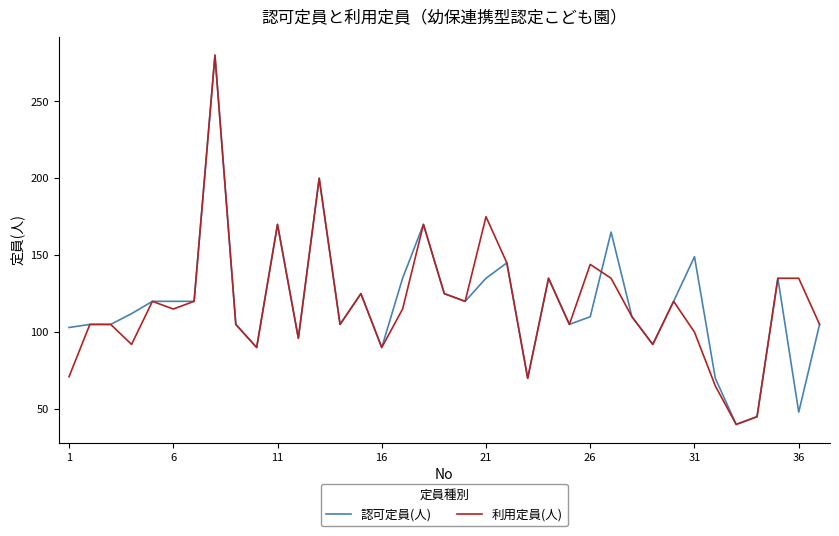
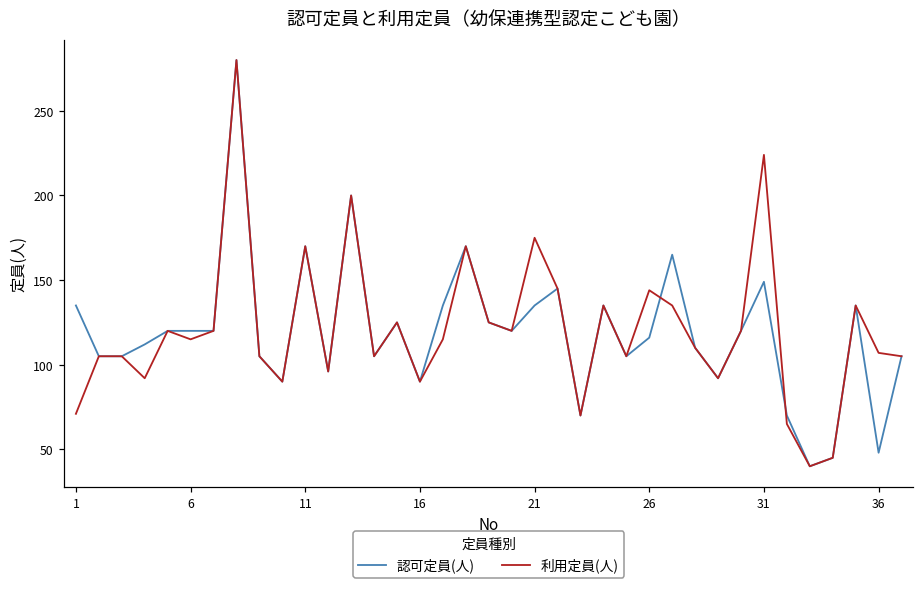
認可定員(人), 1: 103 -> 135
認可定員(人), 26: 110 -> 116
利用定員(人), 31: 100 -> 224
利用定員(人), 36: 135 -> 107
